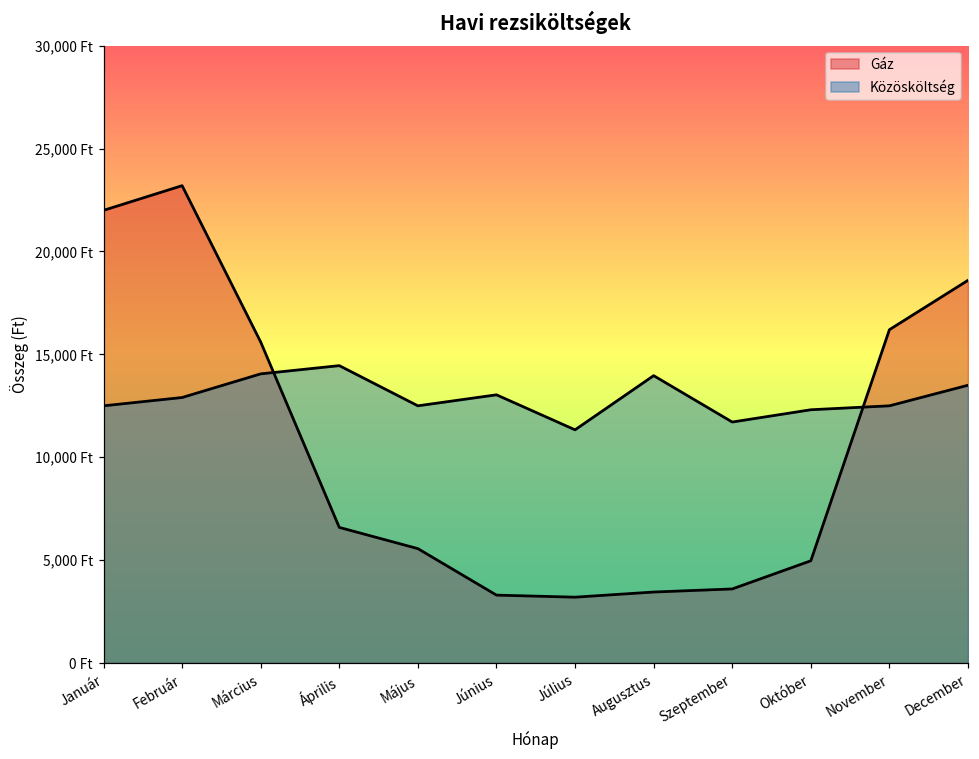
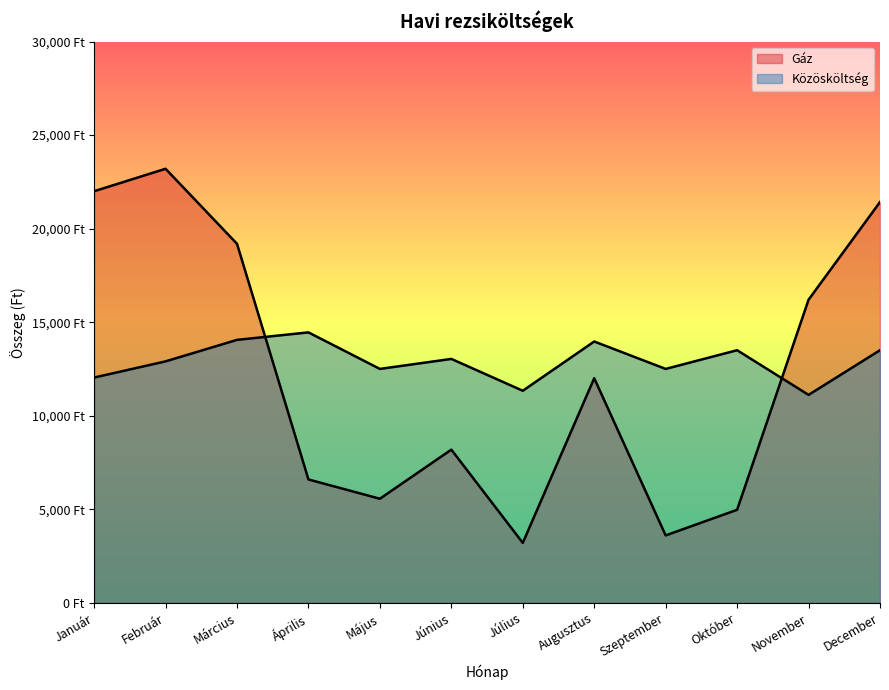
Közösköltség, Január: 12,500 Ft -> 12,000 Ft
Gáz, Március: 15,600 Ft -> 19,200 Ft
Gáz, Június: 3,300 Ft -> 8,200 Ft
Gáz, Augusztus: 3,500 Ft -> 12,000 Ft
Közösköltség, Szeptember: 11,700 Ft -> 12,500 Ft
Közösköltség, Október: 12,300 Ft -> 13,500 Ft
Közösköltség, November: 12,500 Ft -> 11,100 Ft
Gáz, December: 18,600 Ft -> 21,400 Ft
